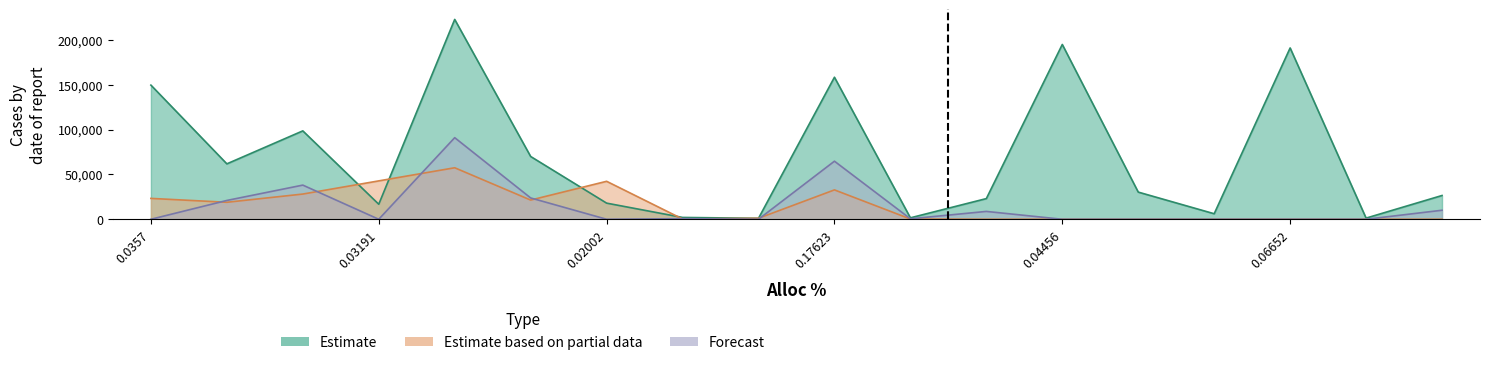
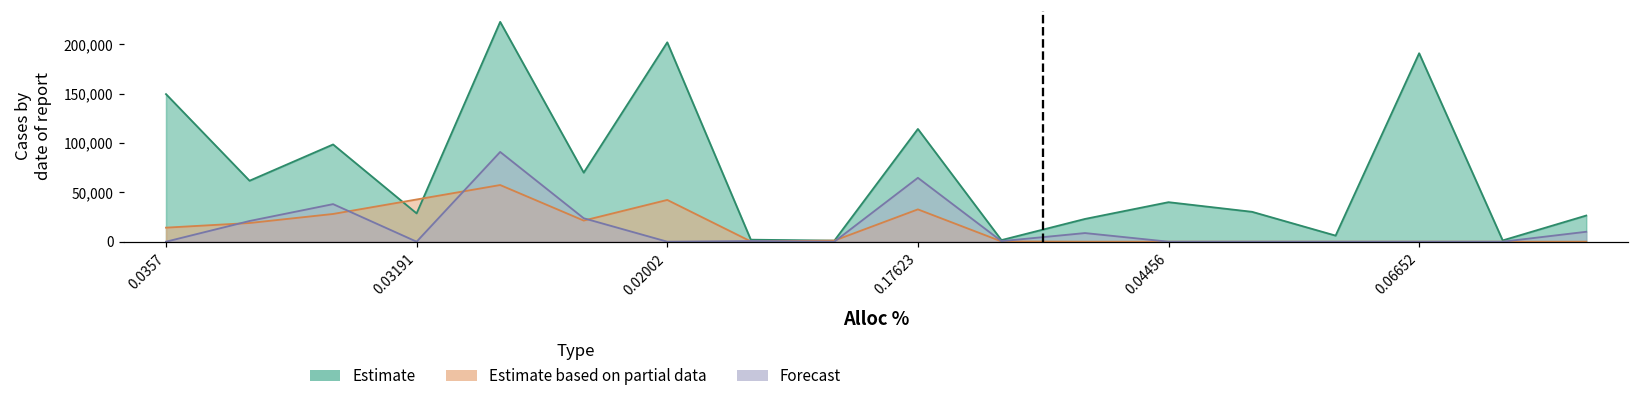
Estimate based on partial data, 0.0357: 20,000 -> 10,000
Estimate, 0.03191: 20,000 -> 30,000
Estimate, 0.02002: 20,000 -> 200,000
Estimate, 0.17623: 160,000 -> 110,000
Estimate, 0.04456: 190,000 -> 40,000
